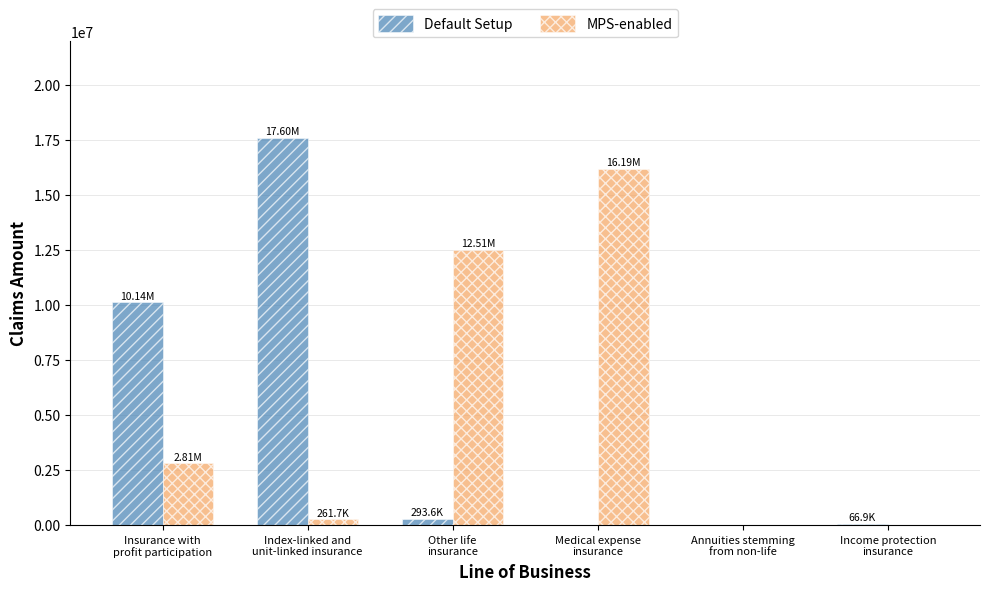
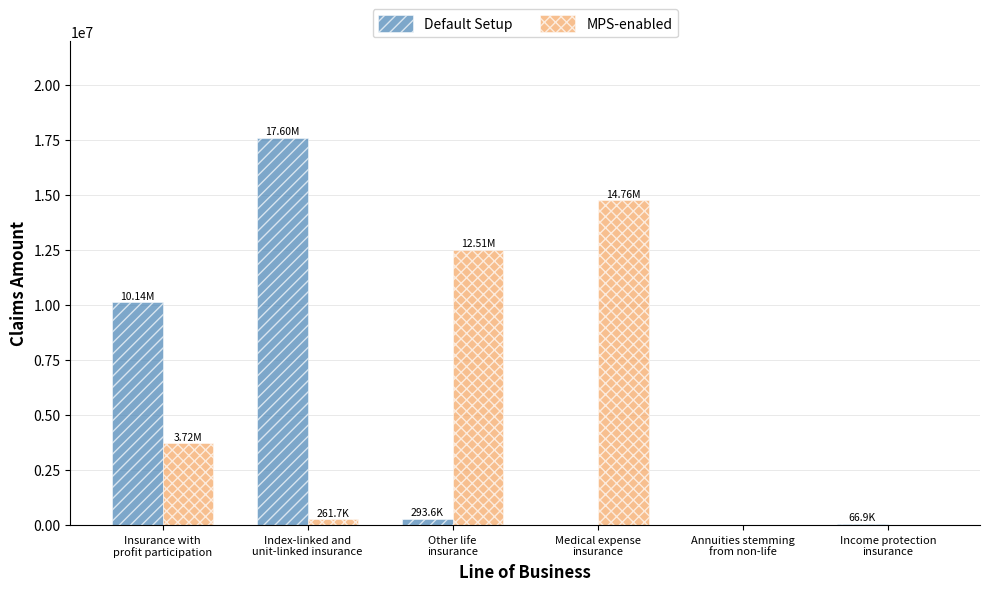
MPS-enabled, Insurance with profit participation: 2.81M -> 3.72M
MPS-enabled, Medical expense insurance: 16.19M -> 14.76M
